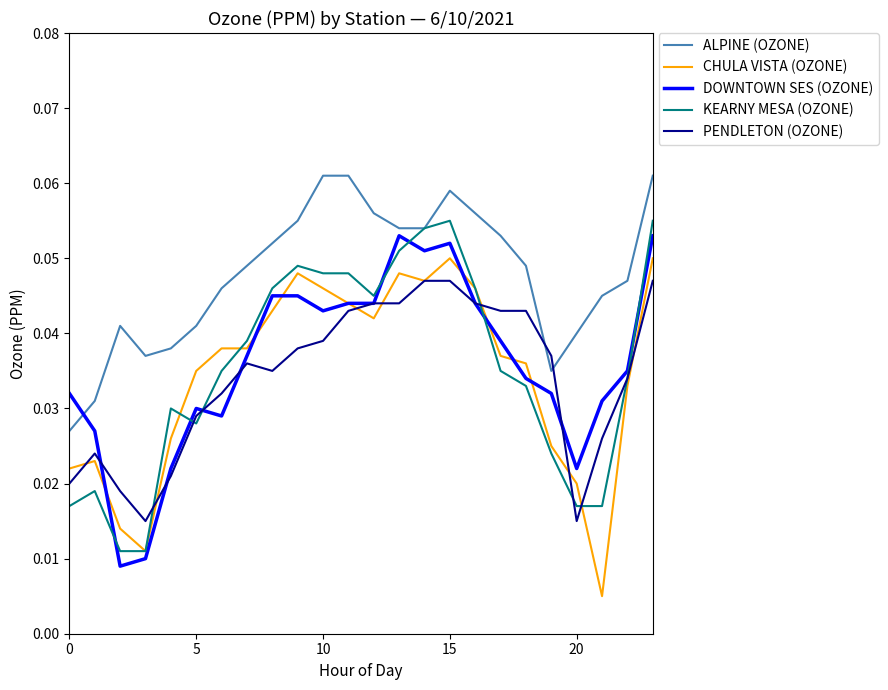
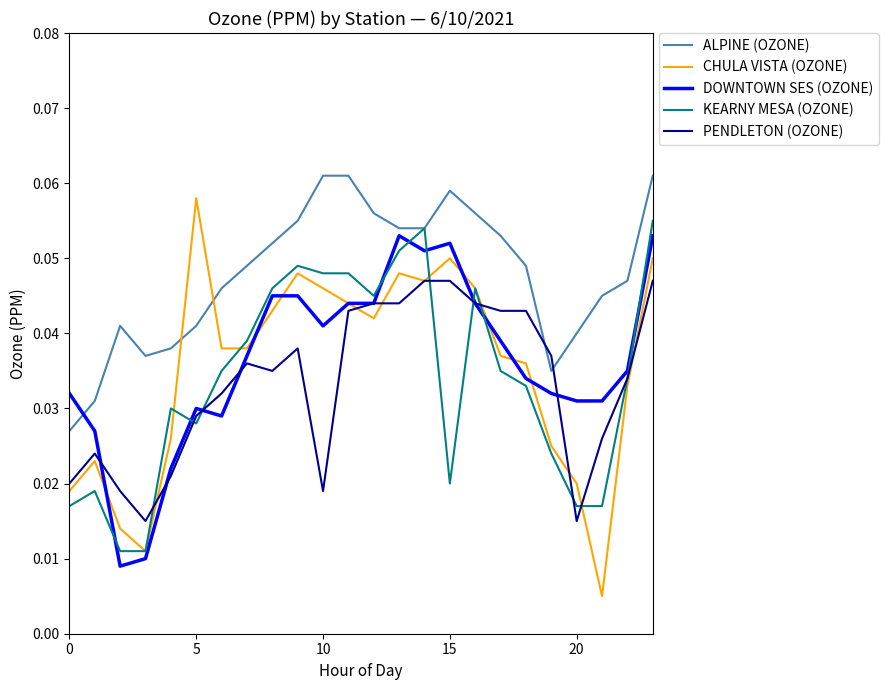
CHULA VISTA (OZONE), 0: 0.022 -> 0.019
CHULA VISTA (OZONE), 5: 0.035 -> 0.058
DOWNTOWN SES (OZONE), 10: 0.043 -> 0.041
PENDLETON (OZONE), 10: 0.039 -> 0.019
KEARNY MESA (OZONE), 15: 0.055 -> 0.020
DOWNTOWN SES (OZONE), 20: 0.022 -> 0.031
